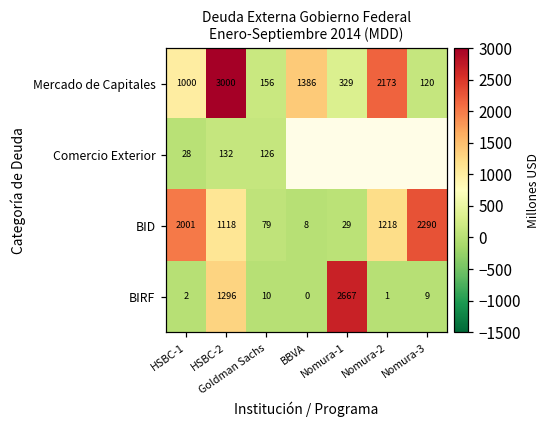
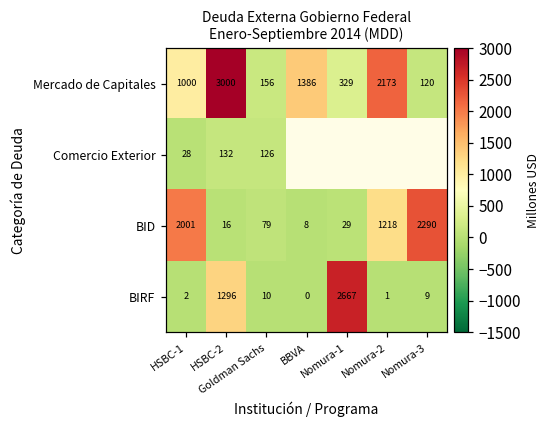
BID, HSBC-2: 1118 -> 16
